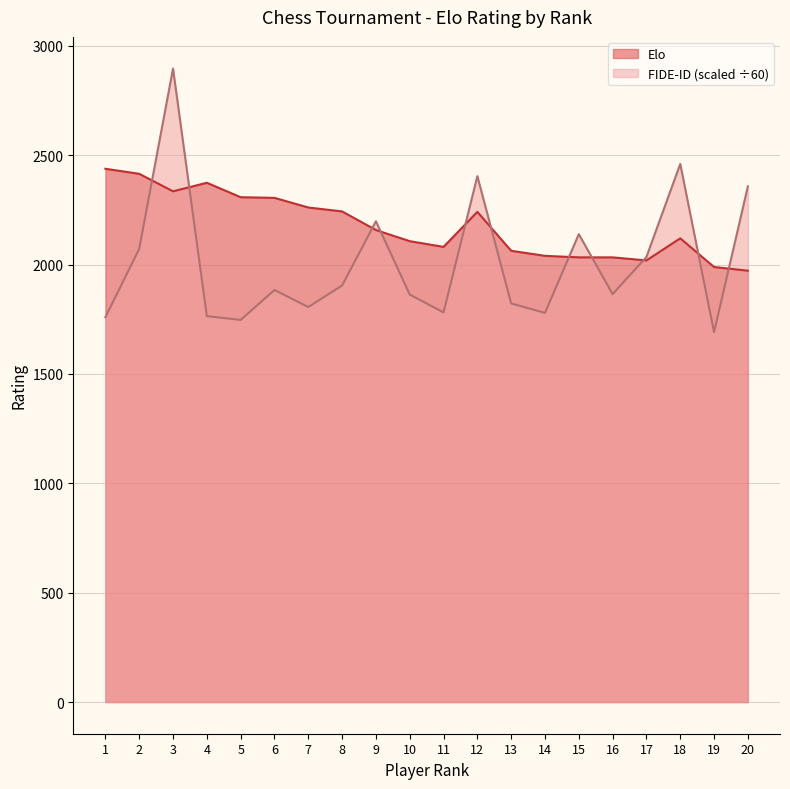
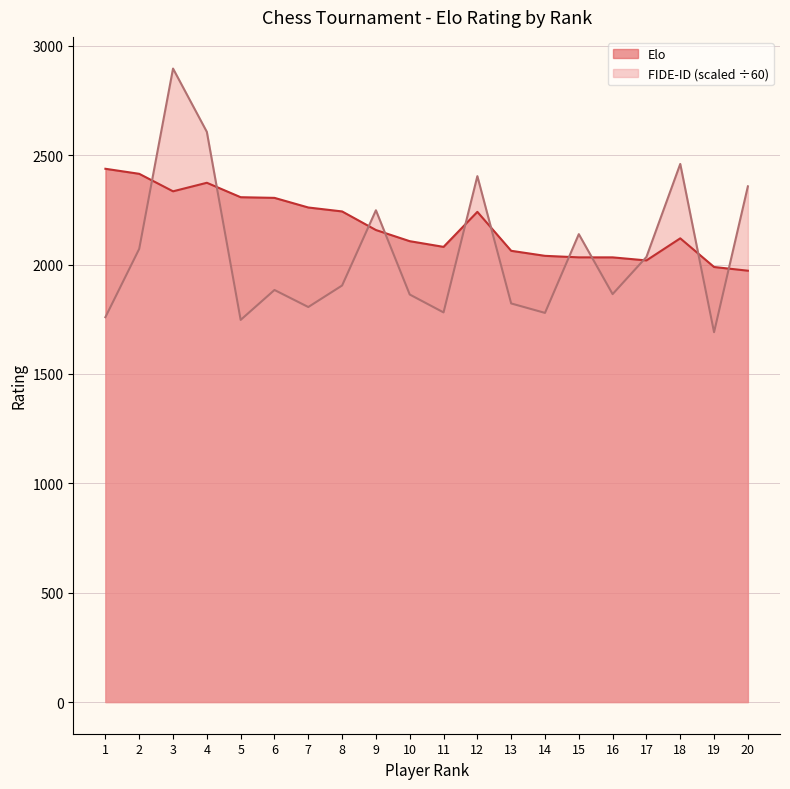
FIDE-ID (scaled ÷60), 4: 1760 -> 2610
FIDE-ID (scaled ÷60), 9: 2200 -> 2250
